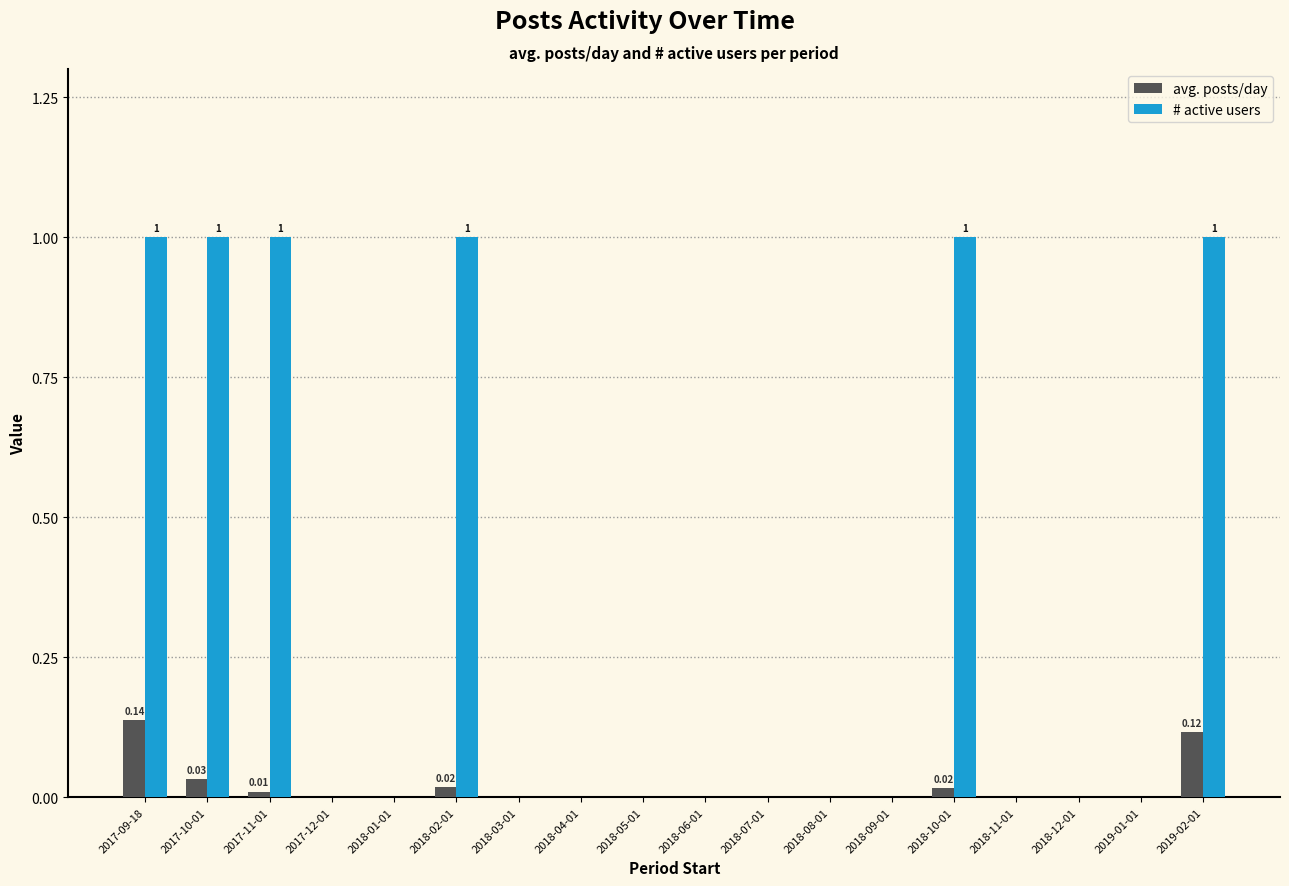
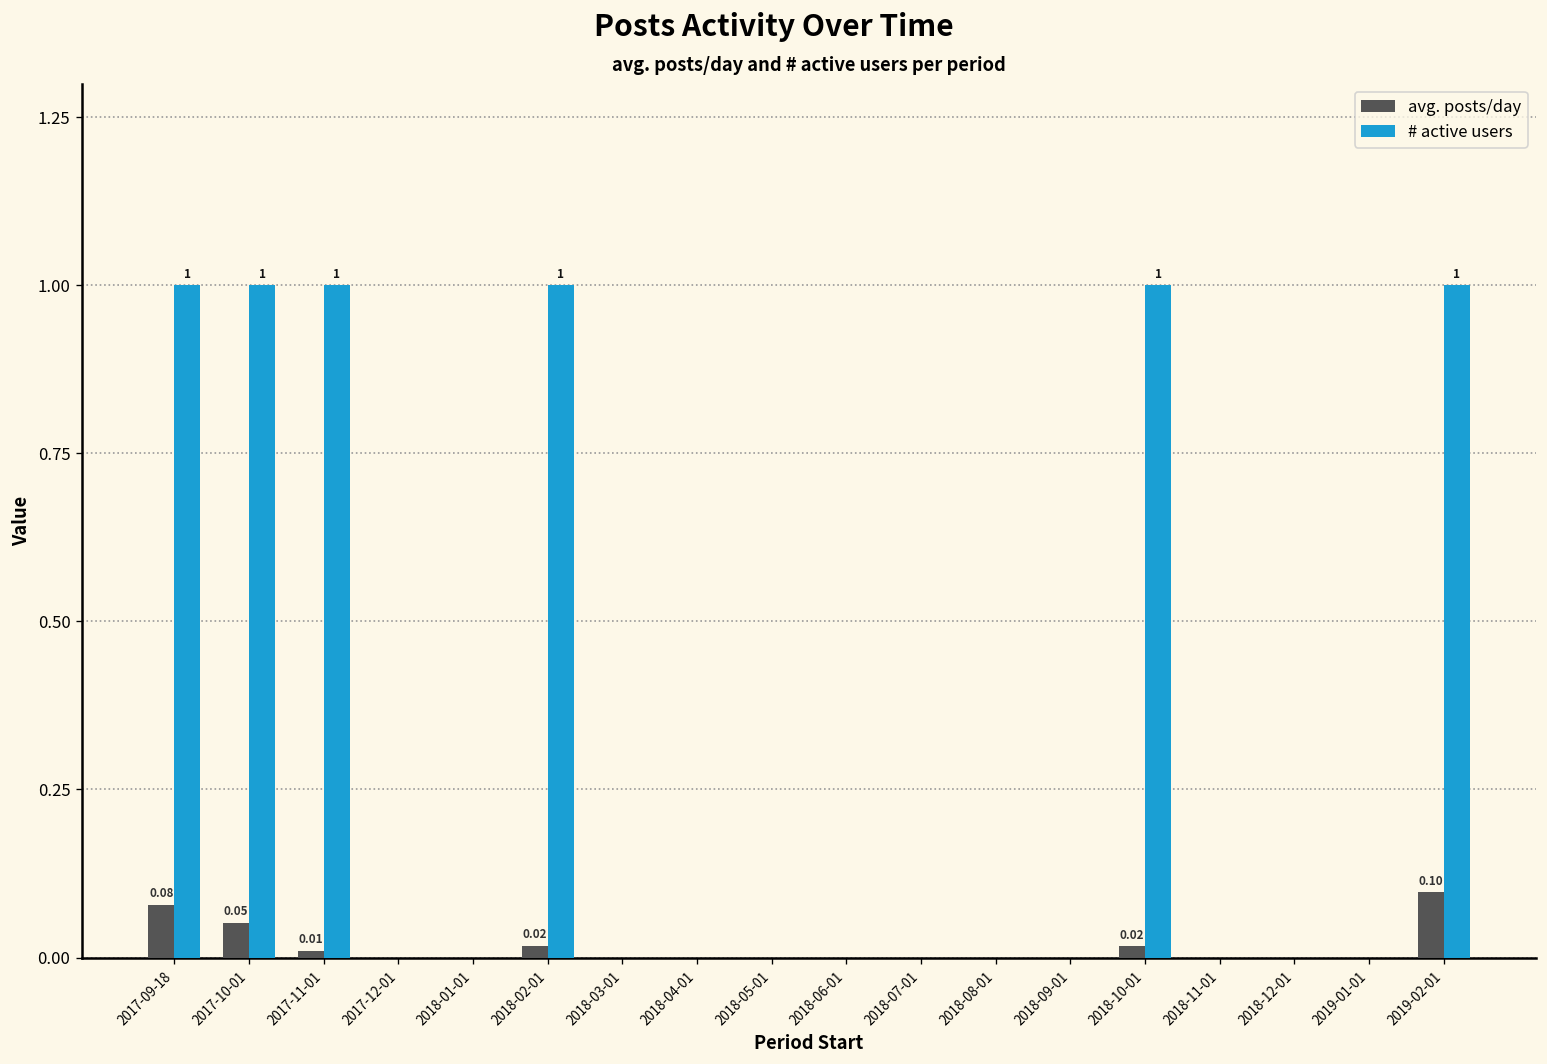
avg. posts/day, 2017-09-18: 0.14 -> 0.08
avg. posts/day, 2017-10-01: 0.03 -> 0.05
avg. posts/day, 2019-02-01: 0.12 -> 0.10
